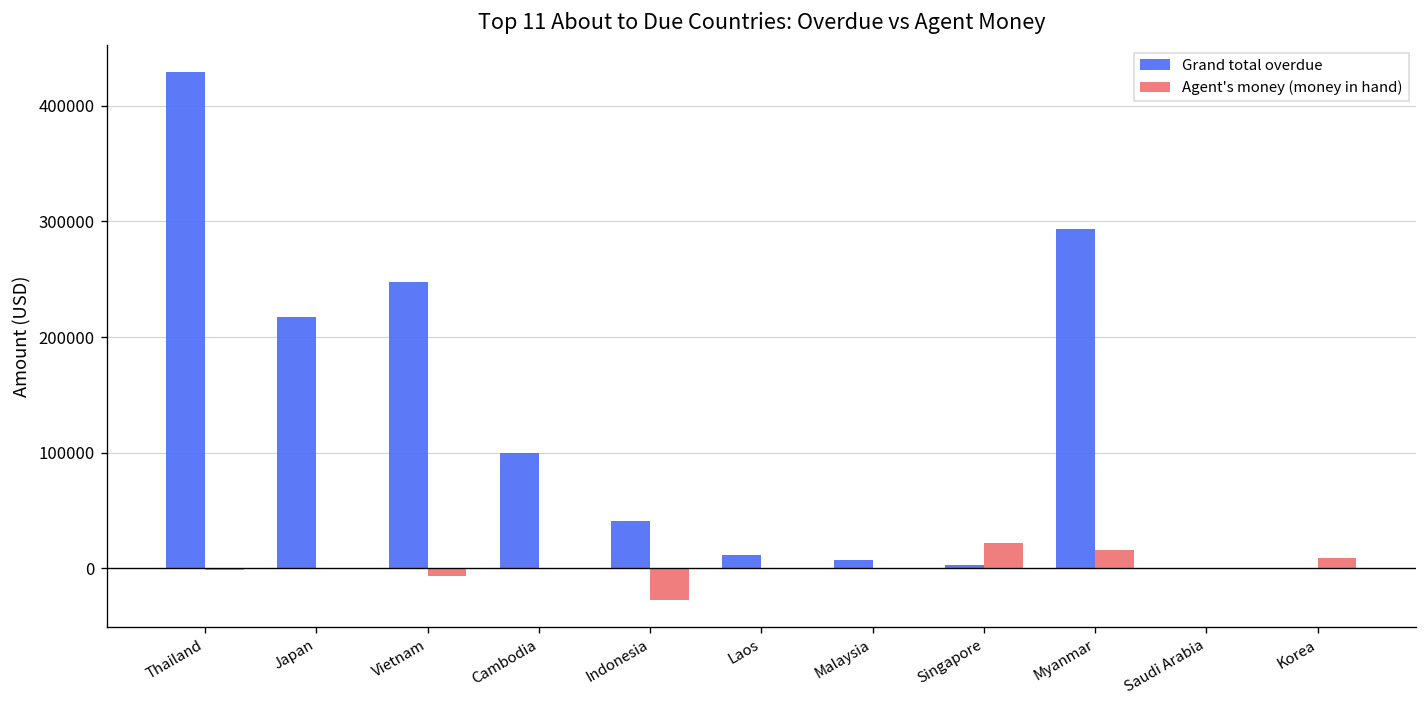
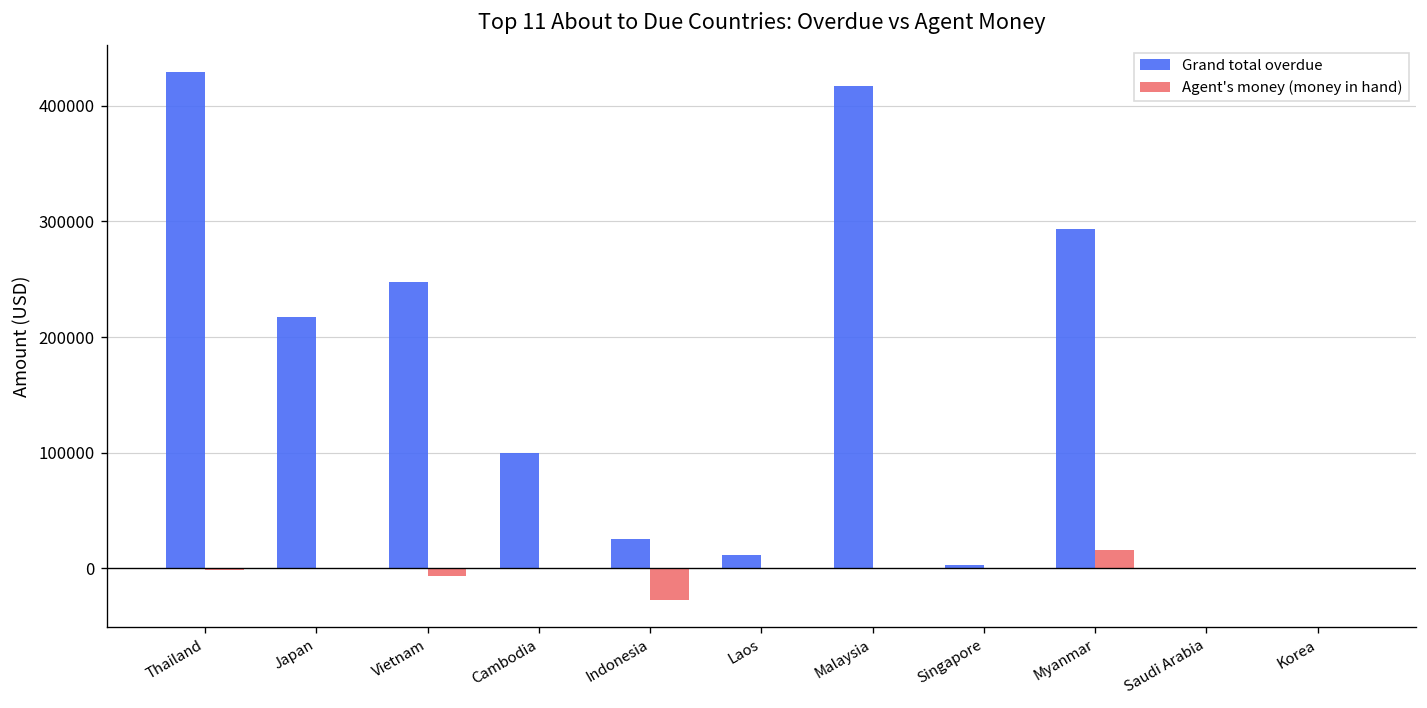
Grand total overdue, Indonesia: 40000 -> 30000
Grand total overdue, Malaysia: 10000 -> 420000
Agent's money (money in hand), Singapore: 20000 -> 0
Agent's money (money in hand), Korea: 10000 -> 0
